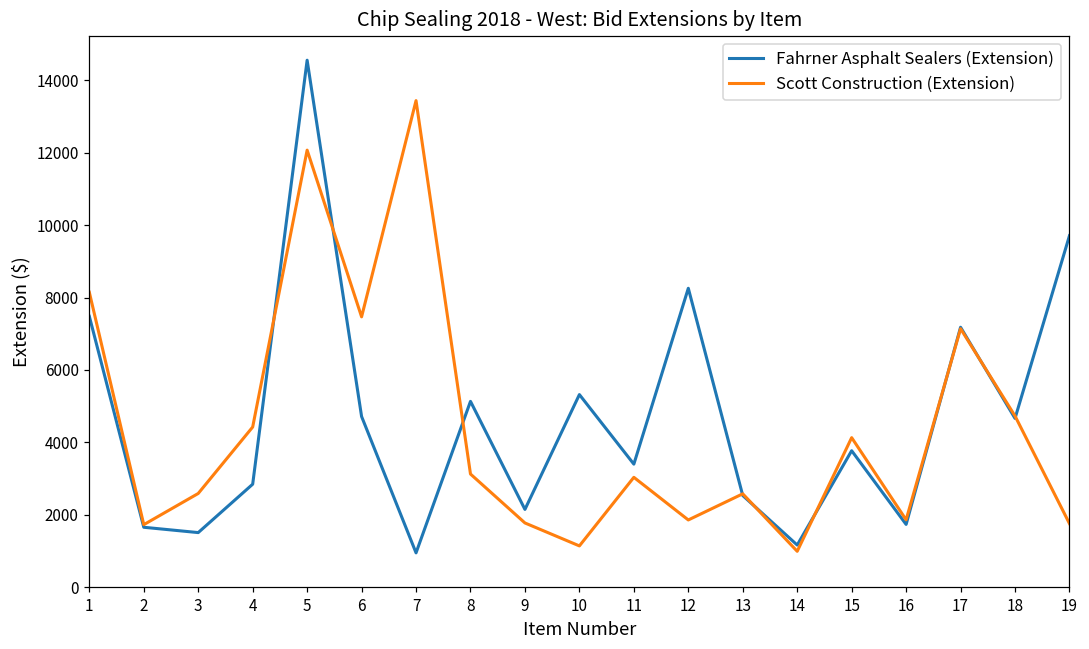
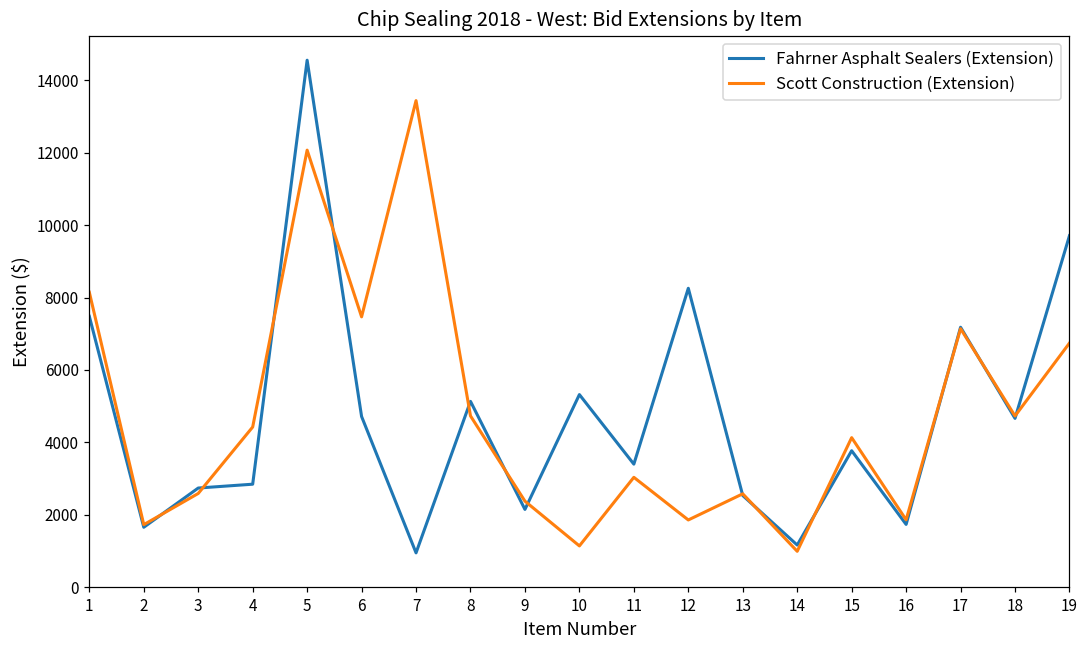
Fahrner Asphalt Sealers (Extension), 3: 1500 -> 2700
Scott Construction (Extension), 8: 3100 -> 4700
Scott Construction (Extension), 9: 1800 -> 2400
Scott Construction (Extension), 19: 1800 -> 6700
